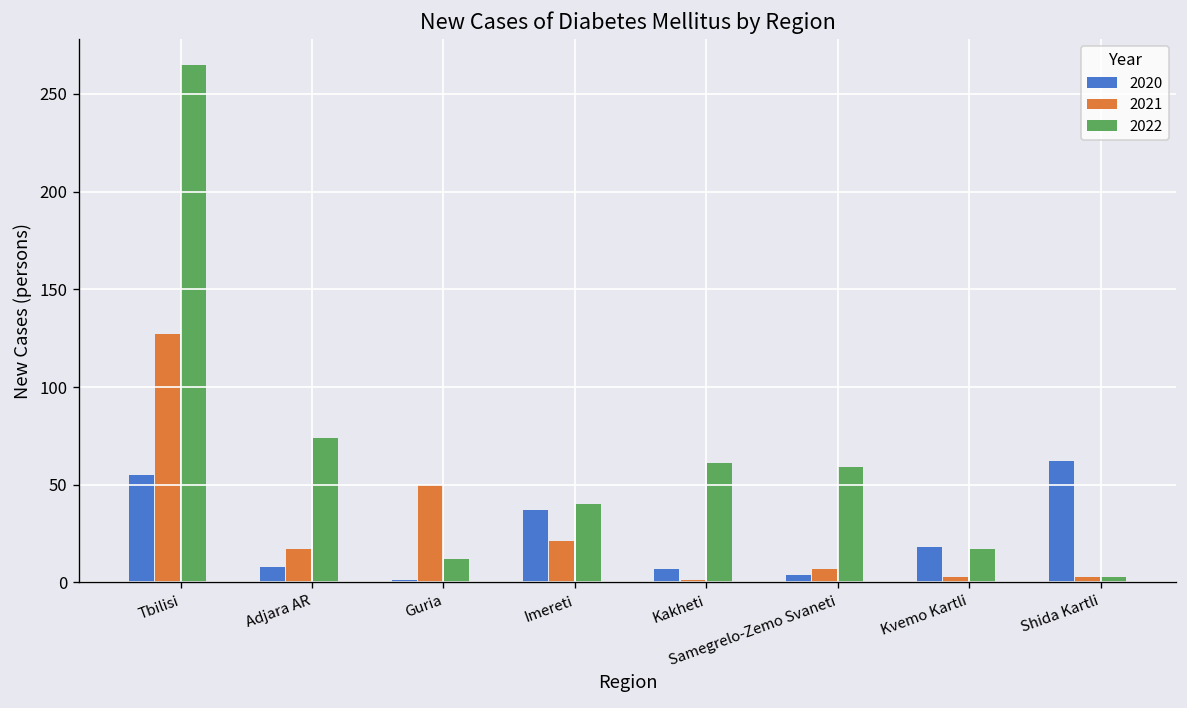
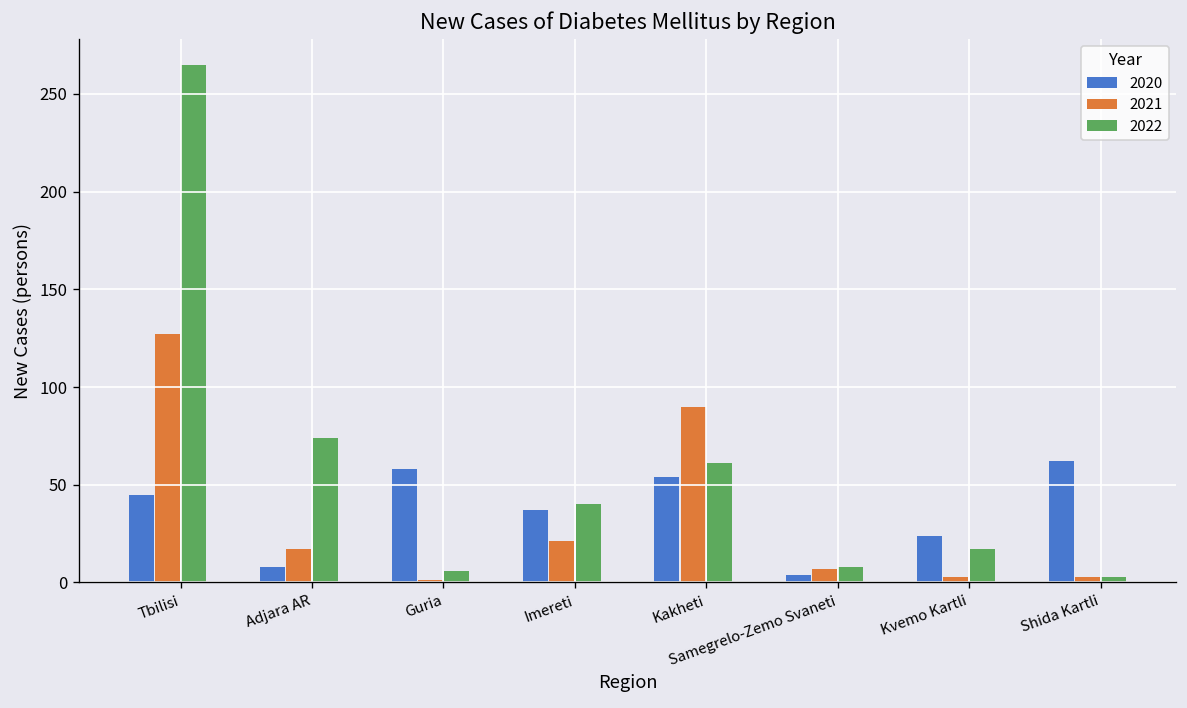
2020, Tbilisi: 55 -> 45
2020, Guria: 1 -> 58
2021, Guria: 50 -> 1
2022, Guria: 12 -> 6
2020, Kakheti: 7 -> 54
2021, Kakheti: 1 -> 90
2022, Samegrelo-Zemo Svaneti: 59 -> 8
2020, Kvemo Kartli: 18 -> 24
